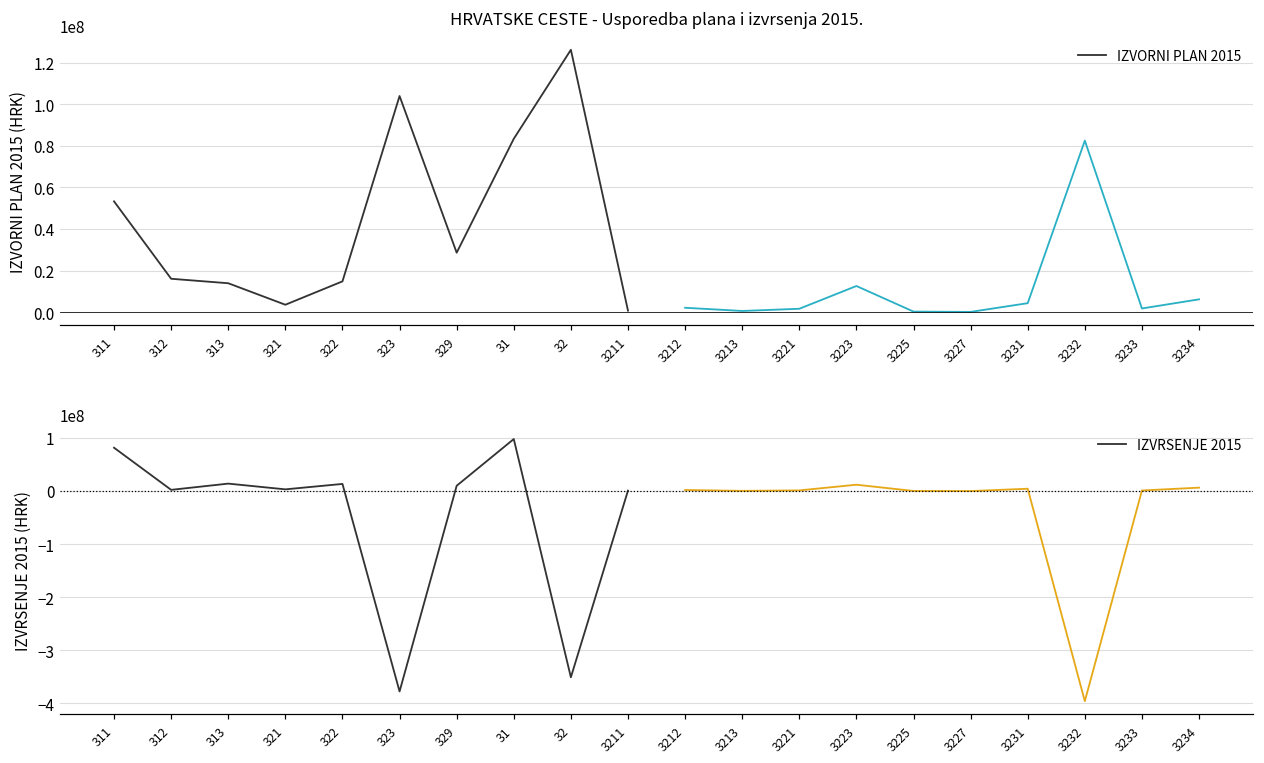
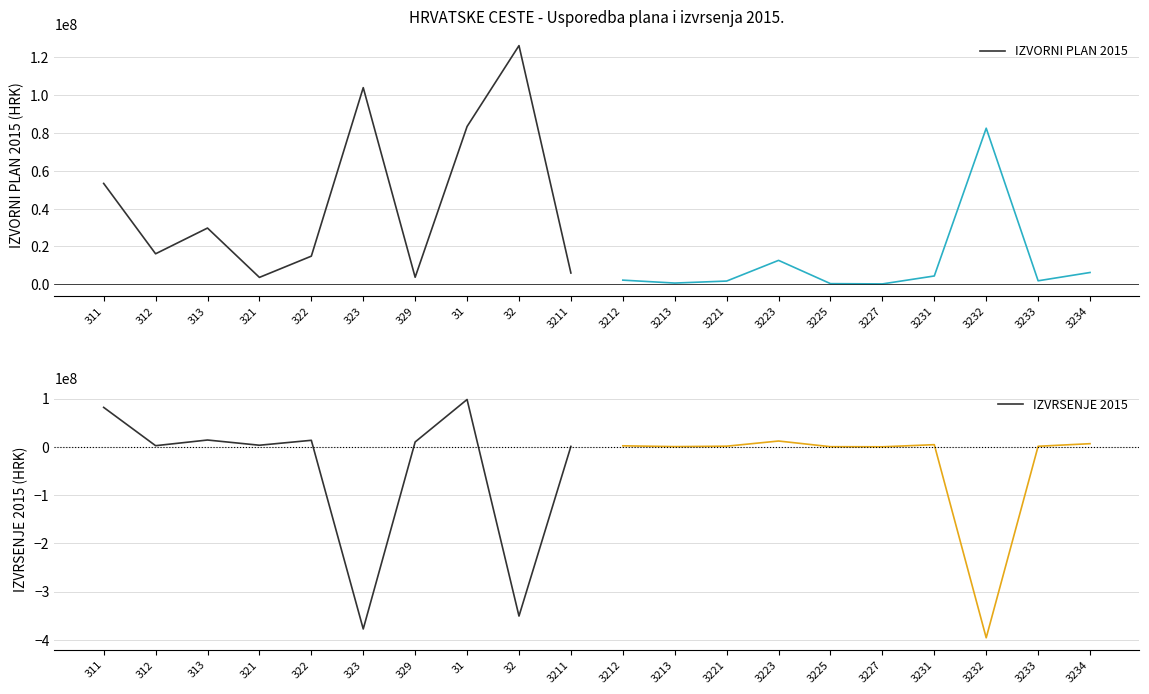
HRVATSKE CESTE - Usporedba plana i izvrsenja 2015., IZVORNI PLAN 2015, 313: 14000000 -> 30000000
HRVATSKE CESTE - Usporedba plana i izvrsenja 2015., IZVORNI PLAN 2015, 329: 29000000 -> 4000000
HRVATSKE CESTE - Usporedba plana i izvrsenja 2015., IZVORNI PLAN 2015, 3211: 1000000 -> 6000000
